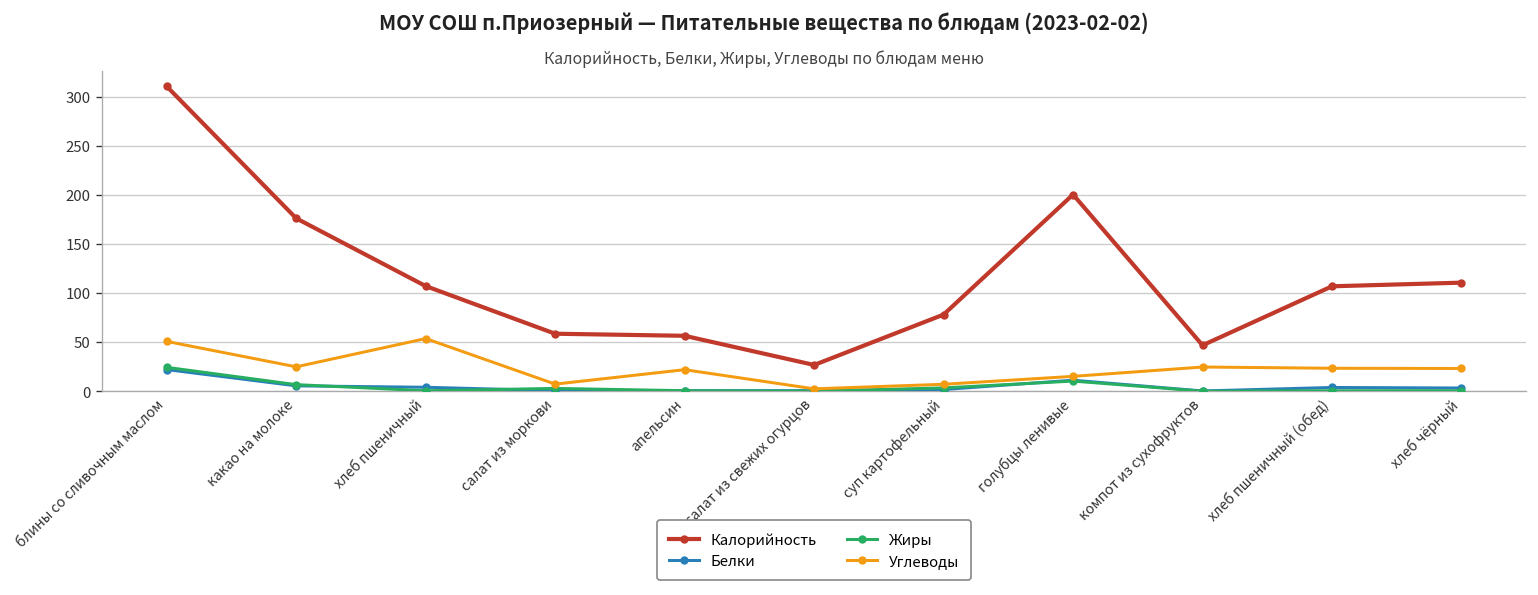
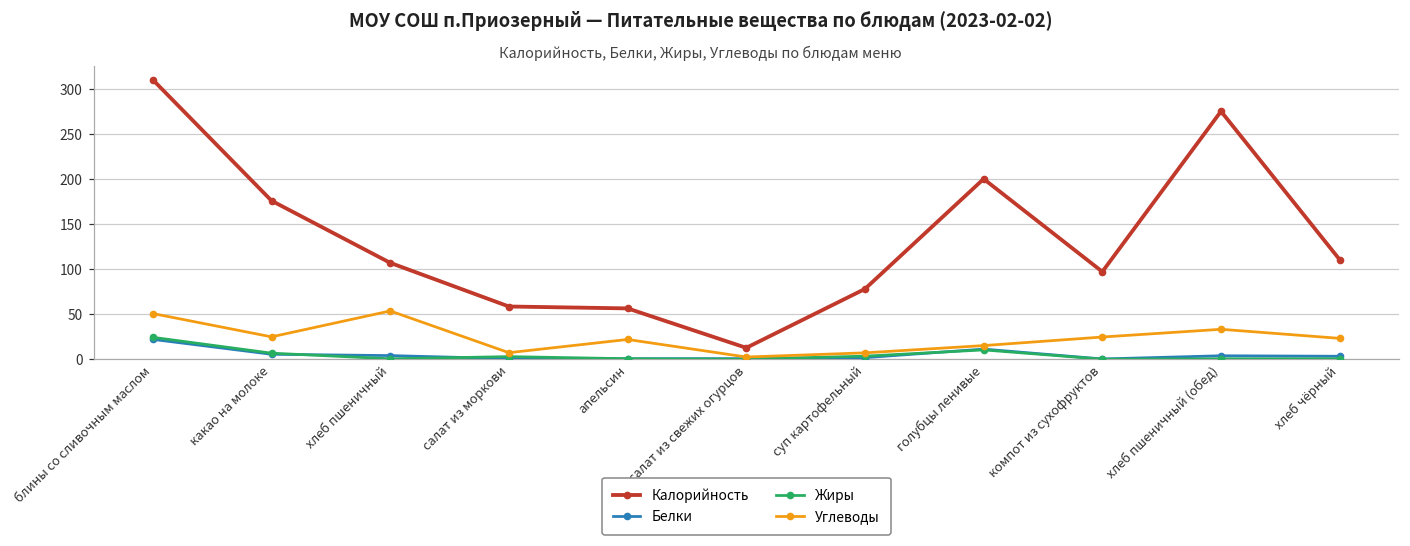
Калорийность, салат из свежих огурцов: 30 -> 10
Калорийность, компот из сухофруктов: 50 -> 100
Калорийность, хлеб пшеничный (обед): 110 -> 280
Углеводы, хлеб пшеничный (обед): 20 -> 30
